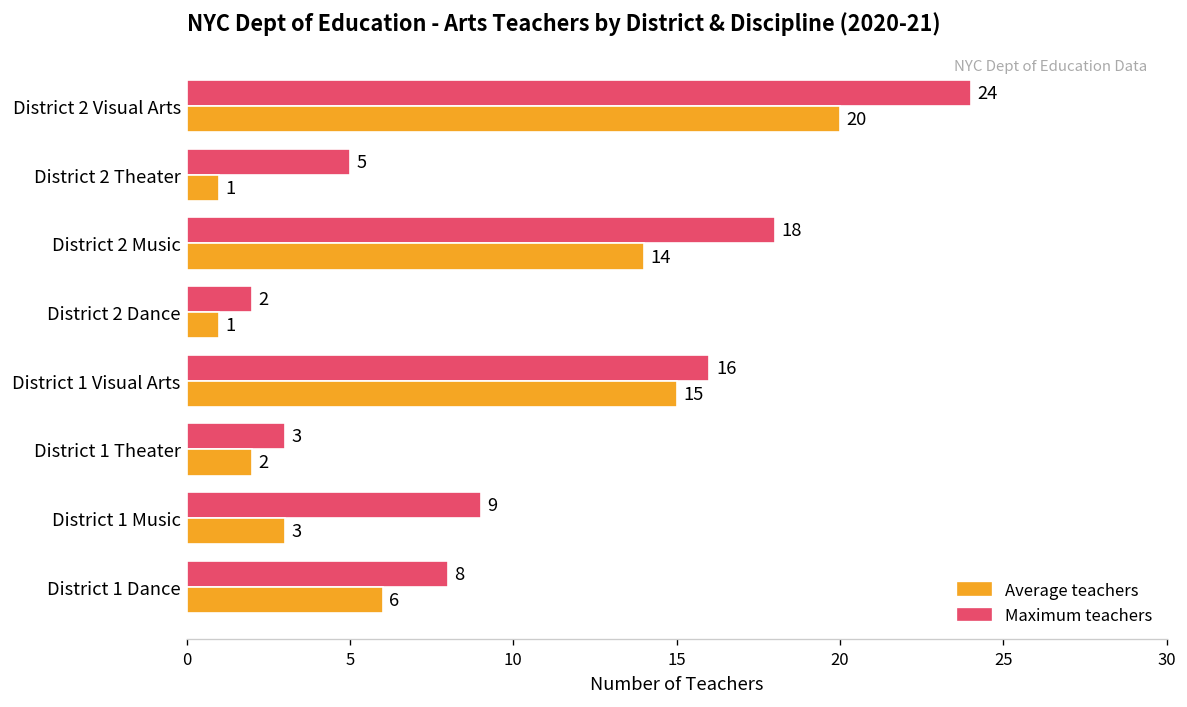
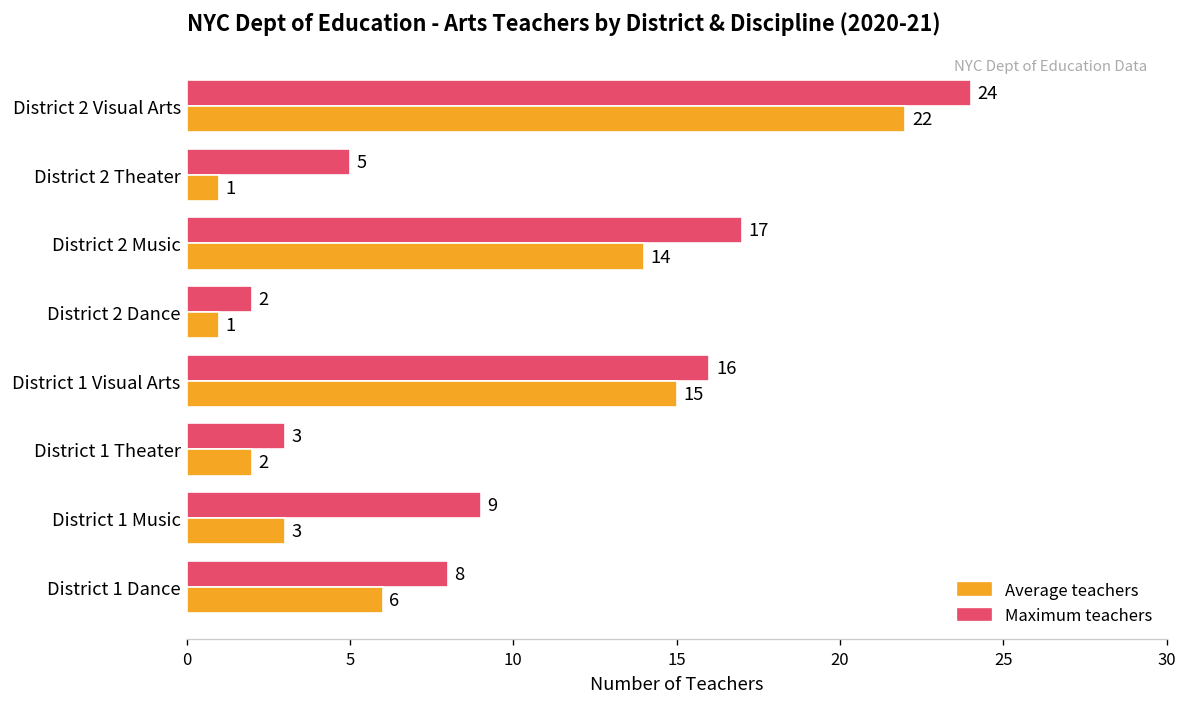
Average teachers, District 2 Visual Arts: 20 -> 22
Maximum teachers, District 2 Music: 18 -> 17
